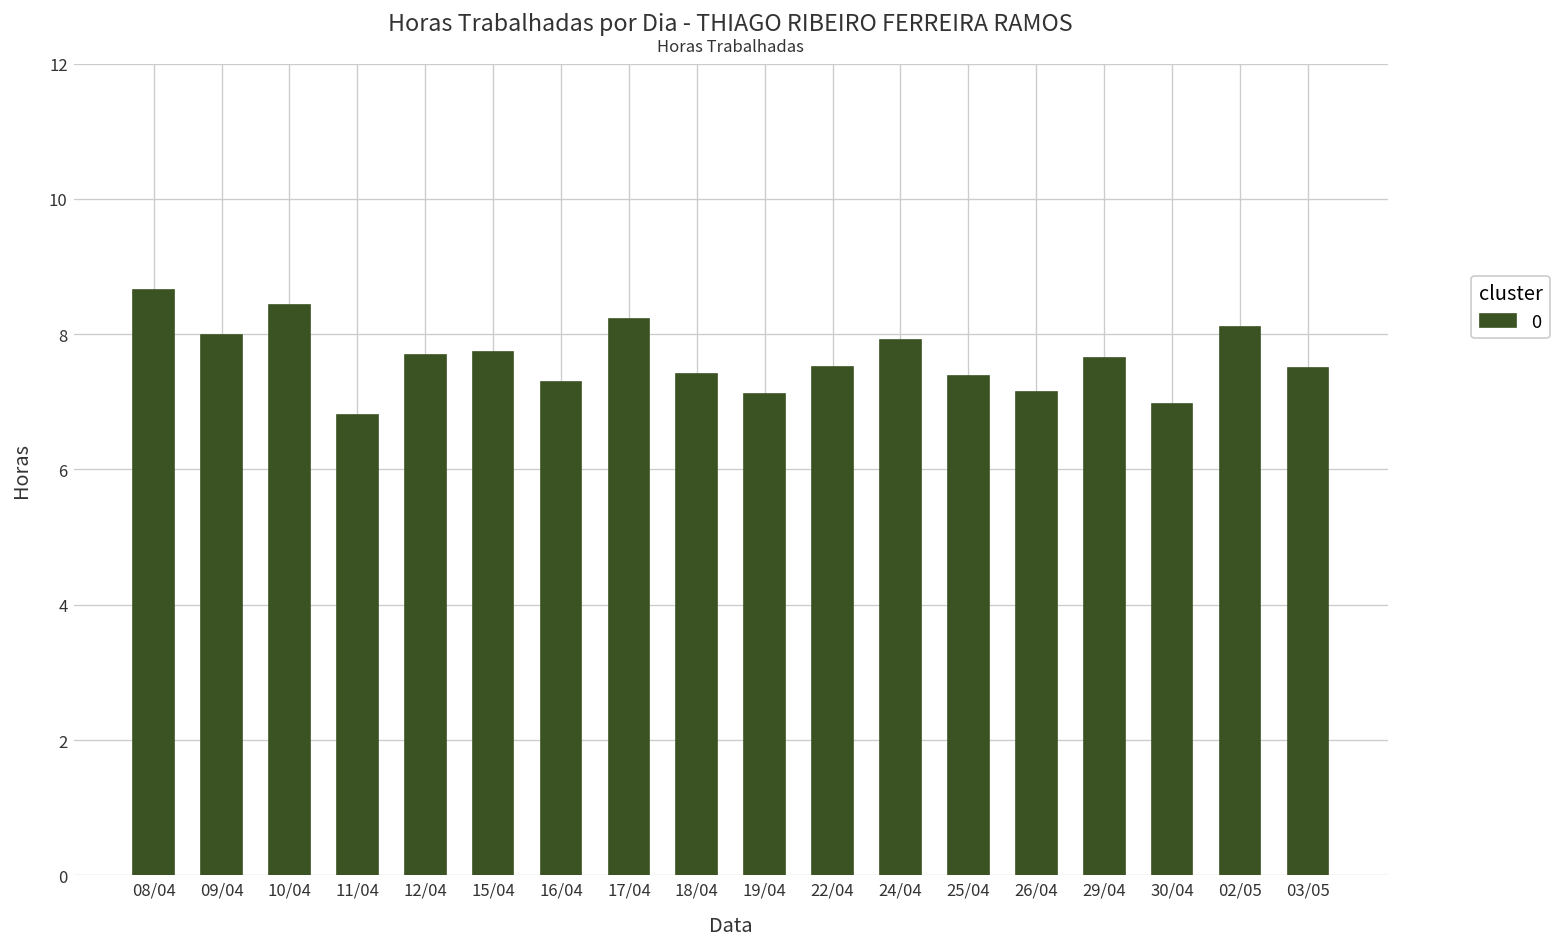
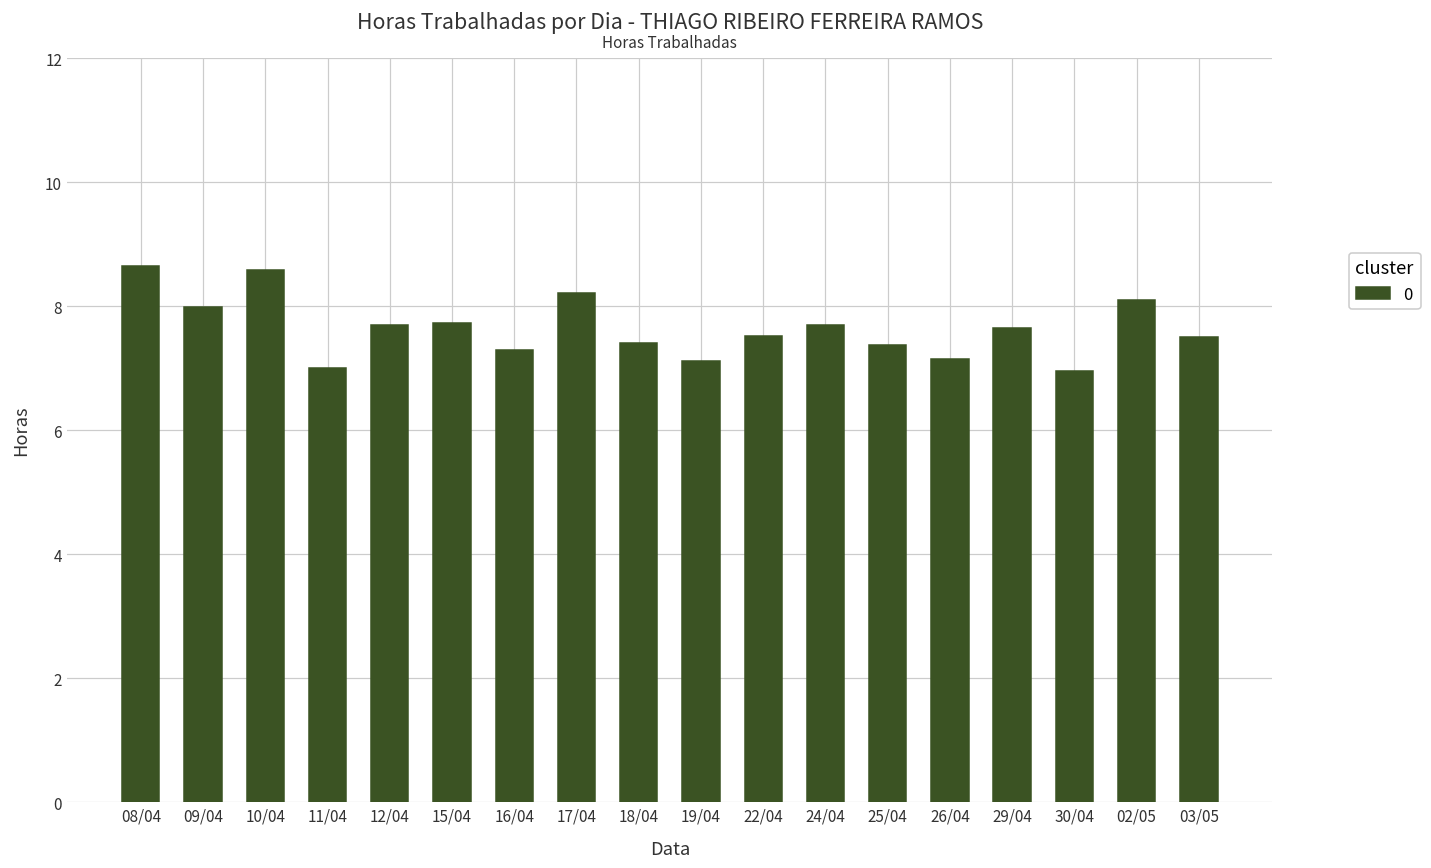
10/04: 8.4 -> 8.6
11/04: 6.8 -> 7.0
24/04: 7.9 -> 7.7
